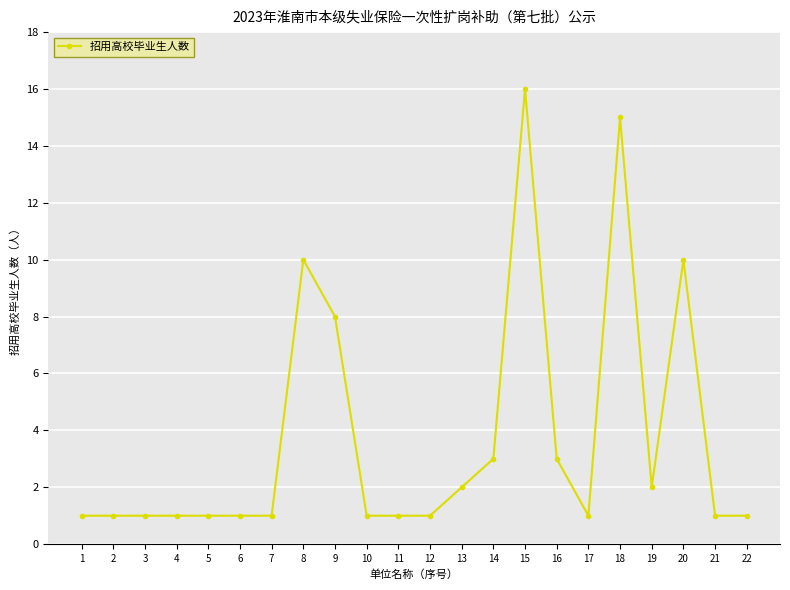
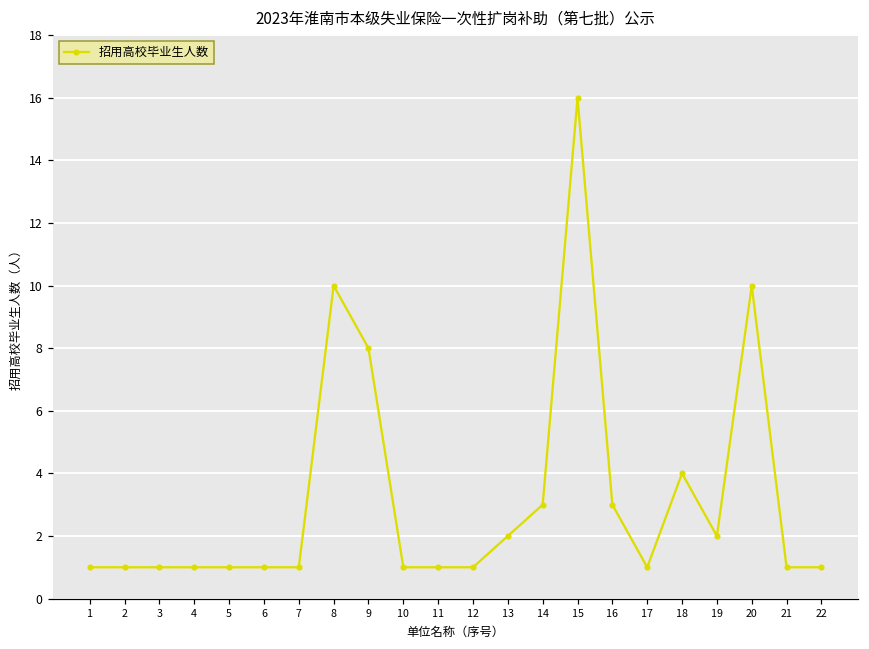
18: 15 -> 4
